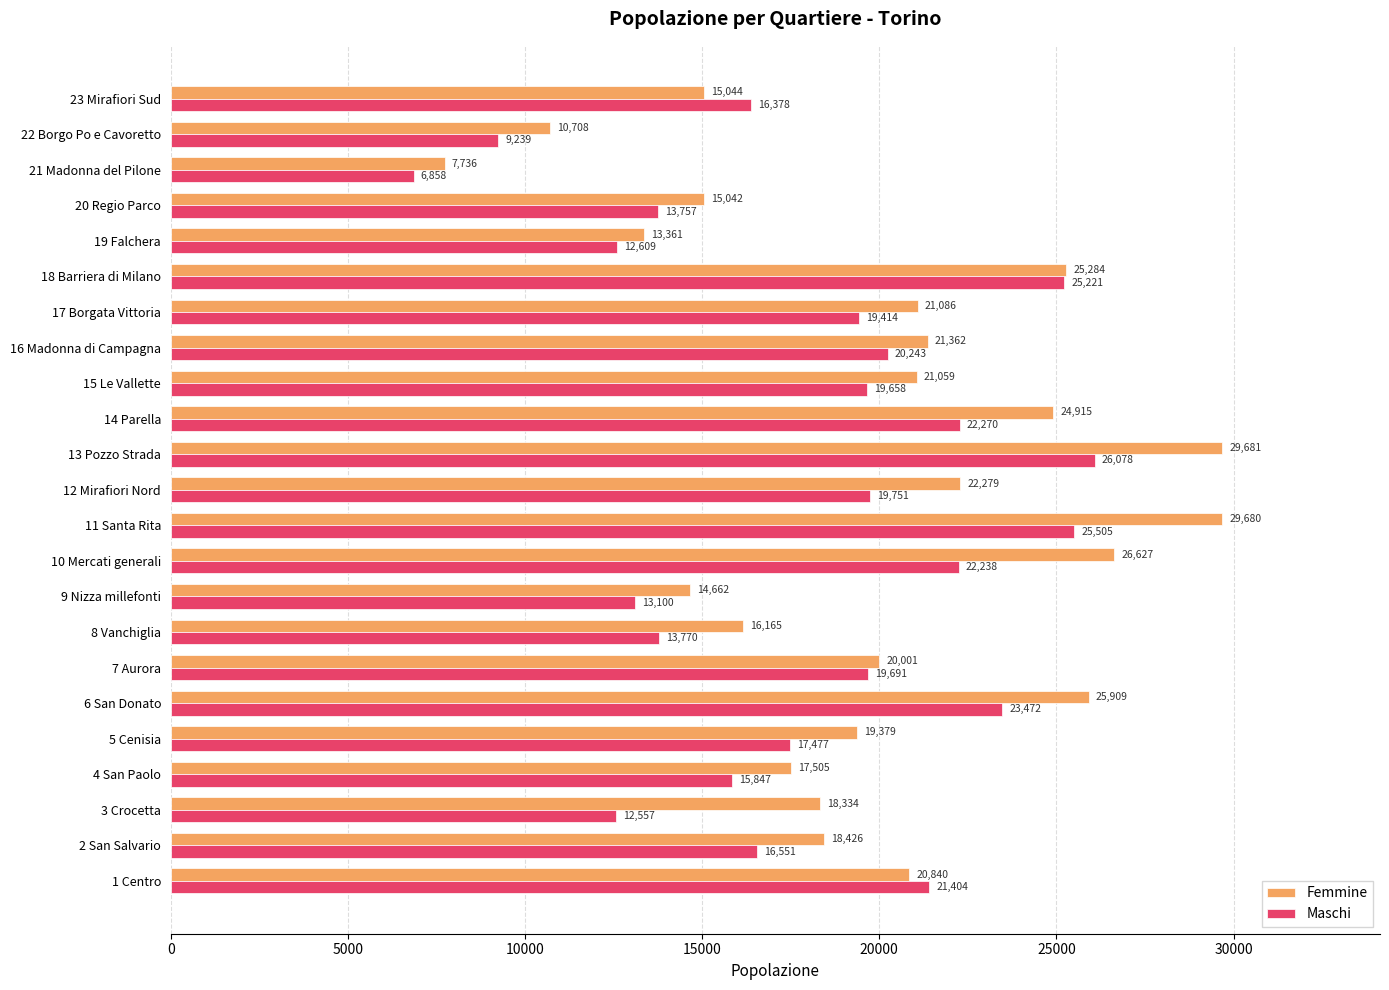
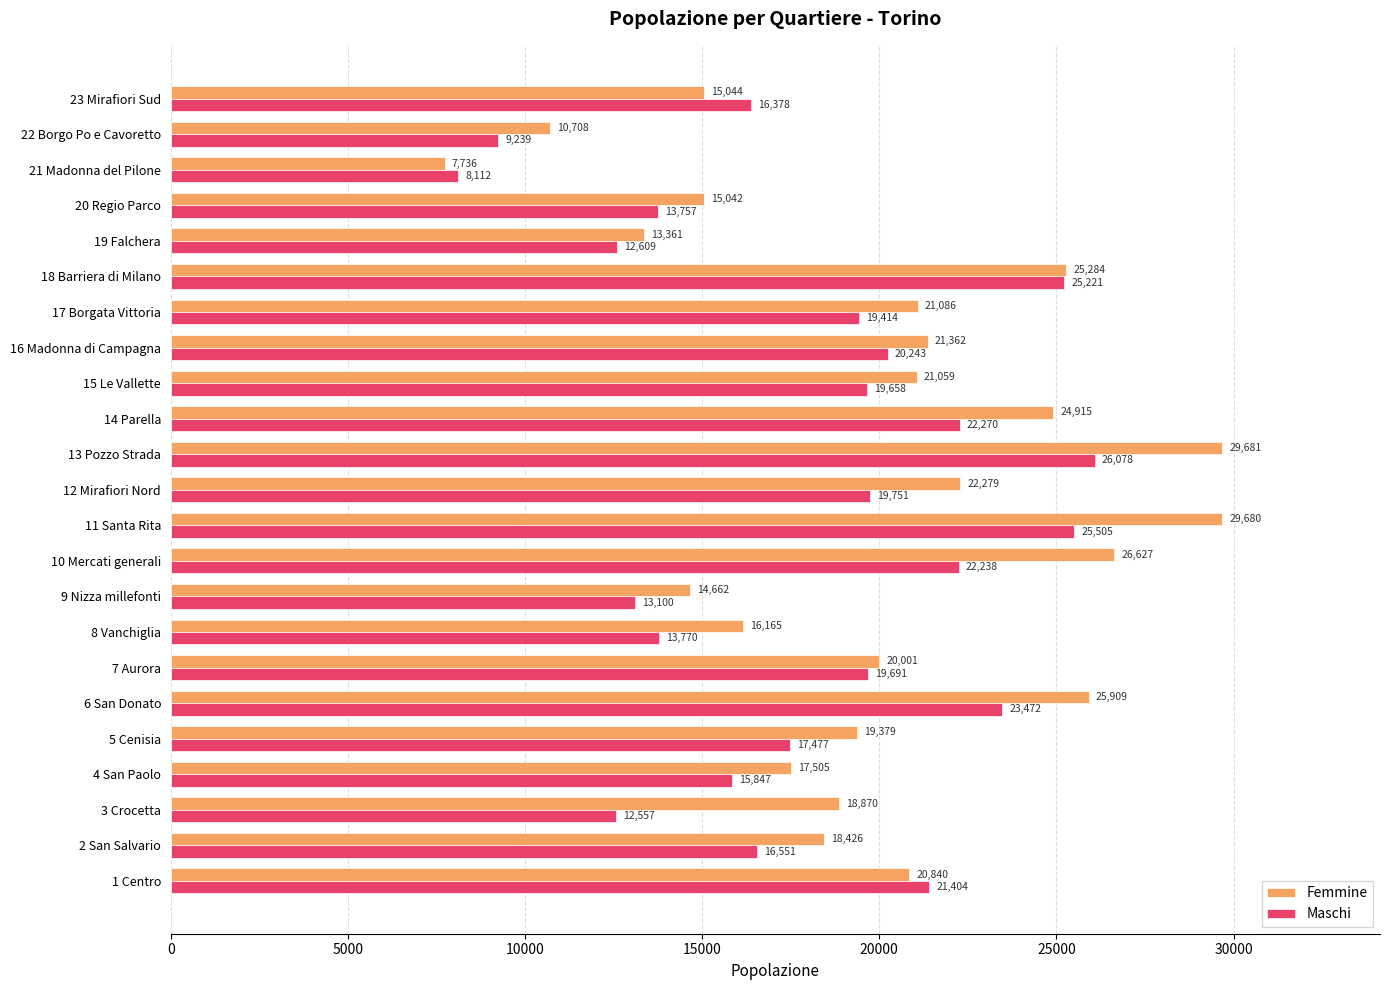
Maschi, 21 Madonna del Pilone: 6,858 -> 8,112
Femmine, 3 Crocetta: 18,334 -> 18,870
